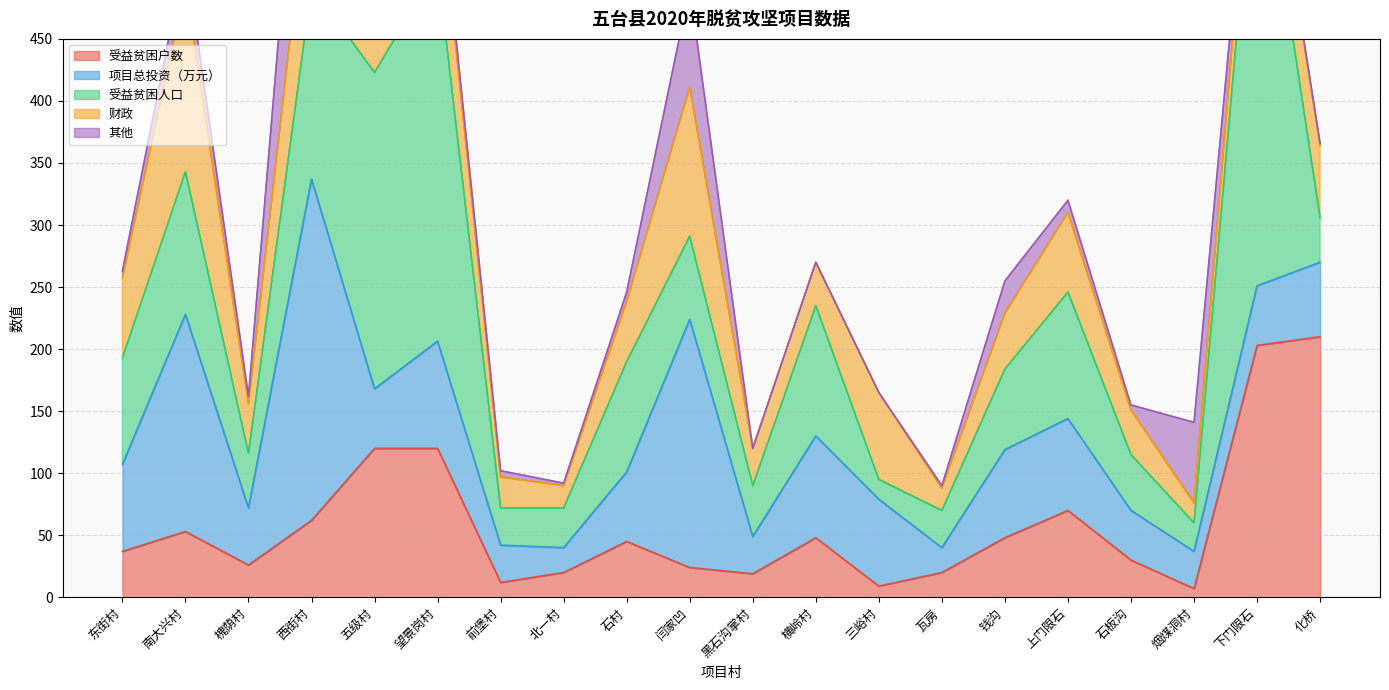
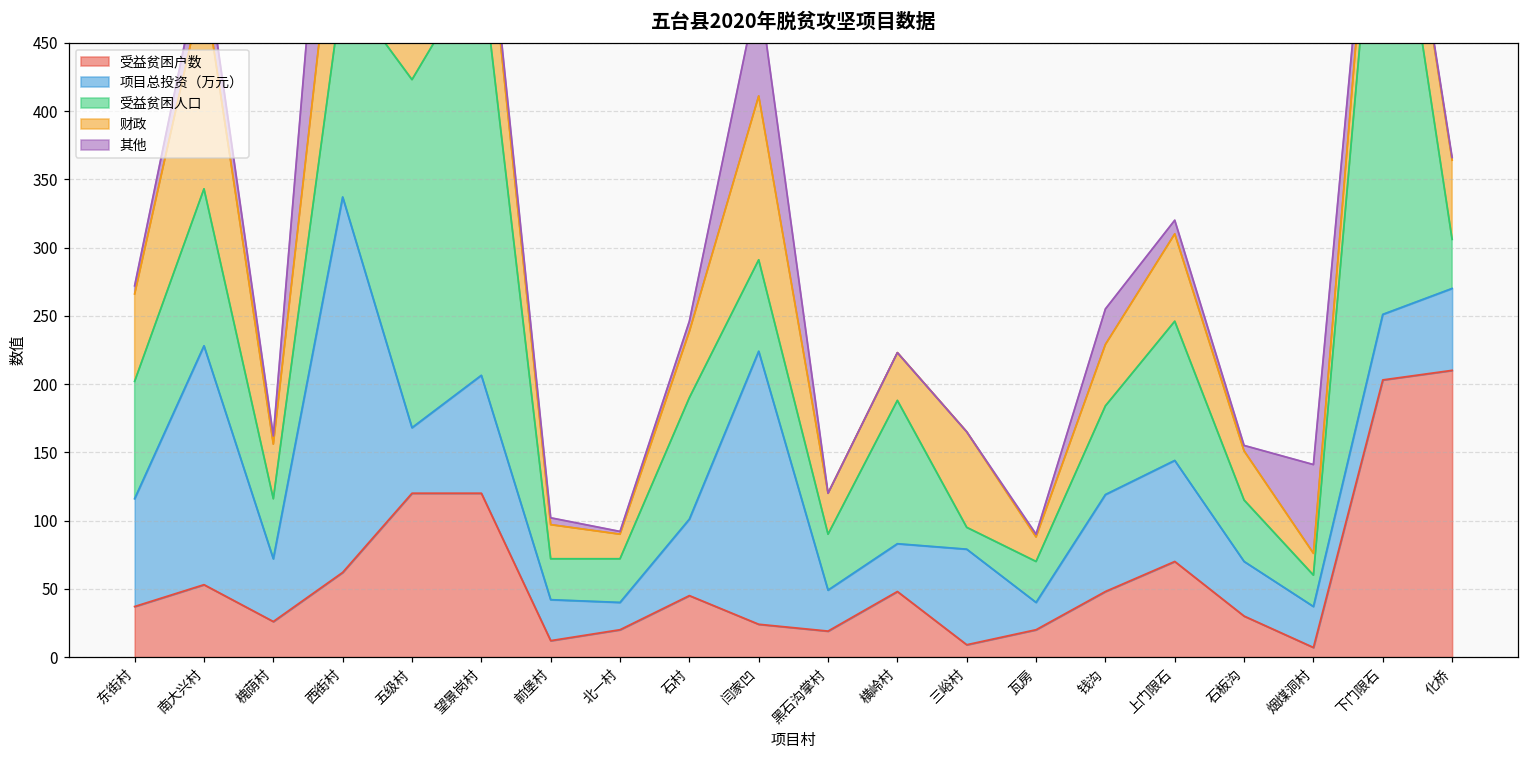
项目总投资（万元）, 东街村: 70 -> 79
项目总投资（万元）, 横岭村: 82 -> 35
